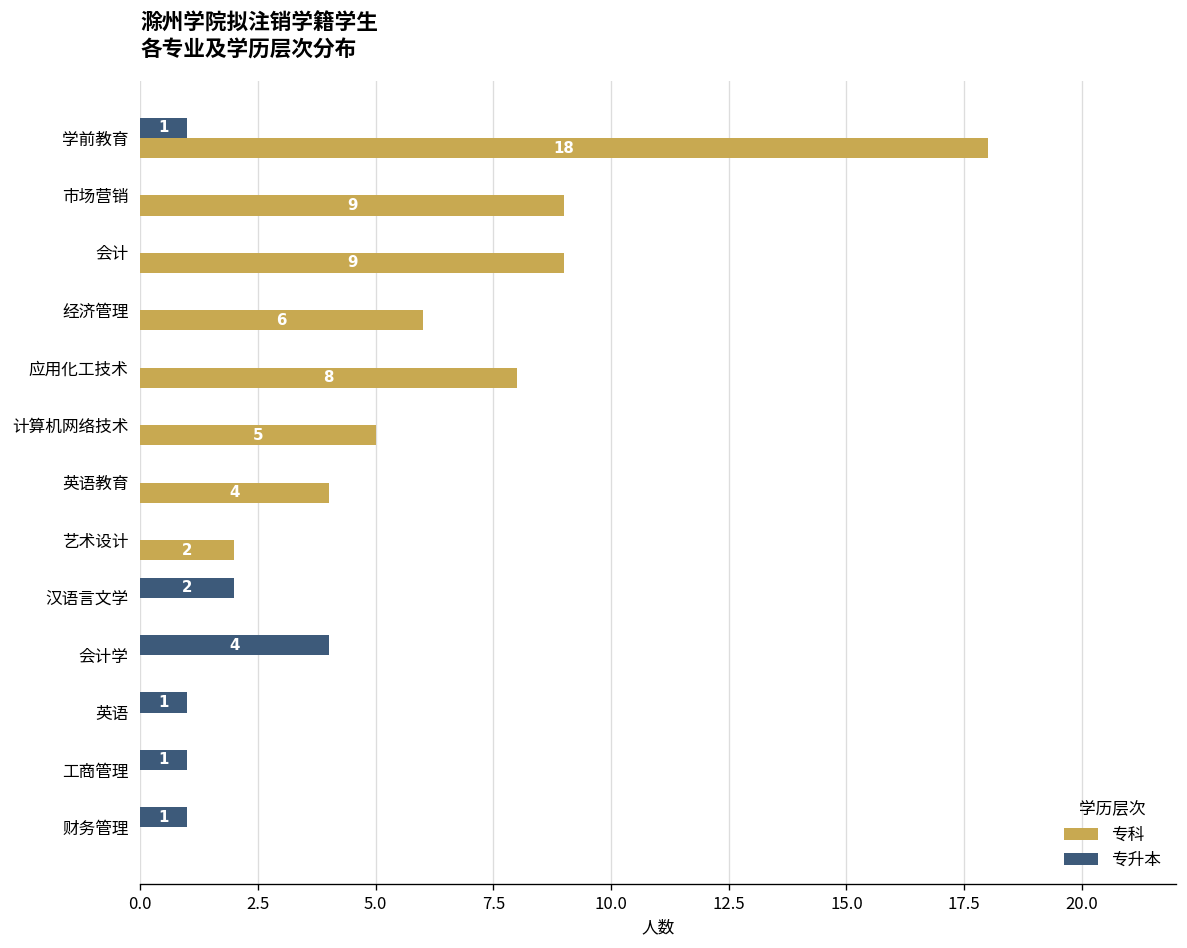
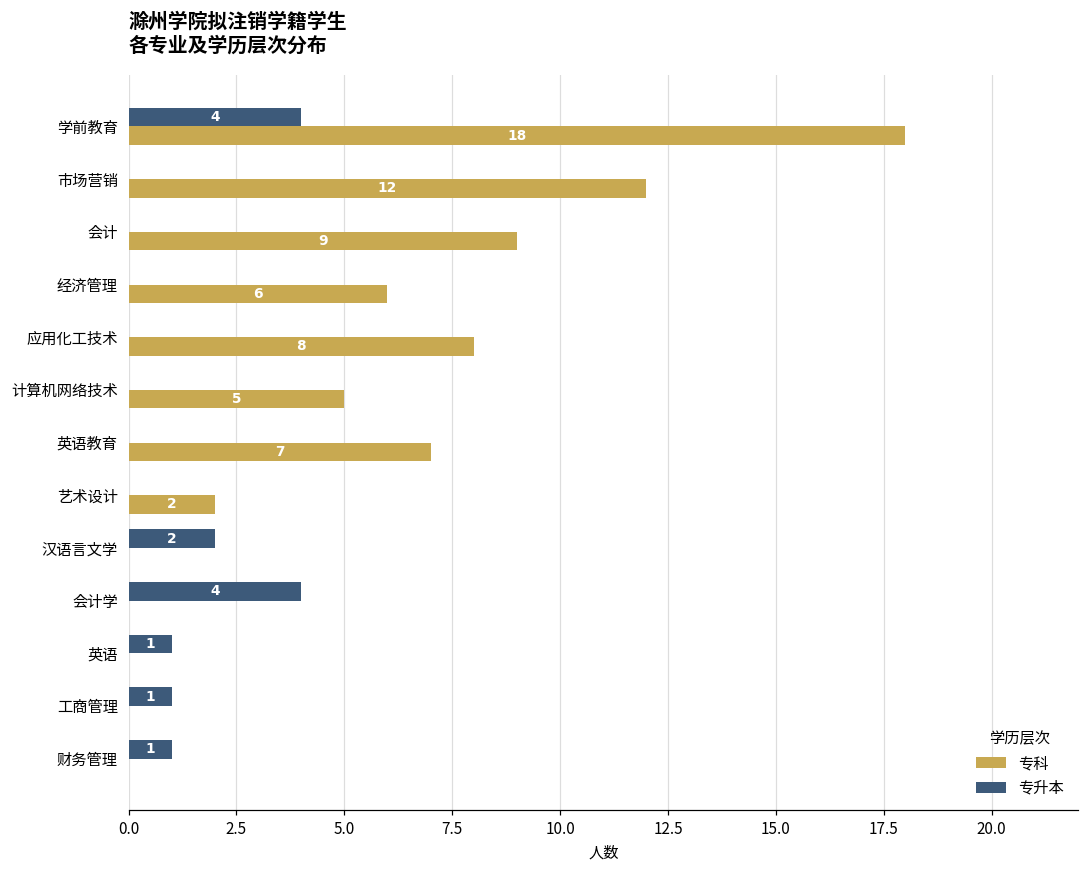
专升本, 学前教育: 1 -> 4
专科, 市场营销: 9 -> 12
专科, 英语教育: 4 -> 7
